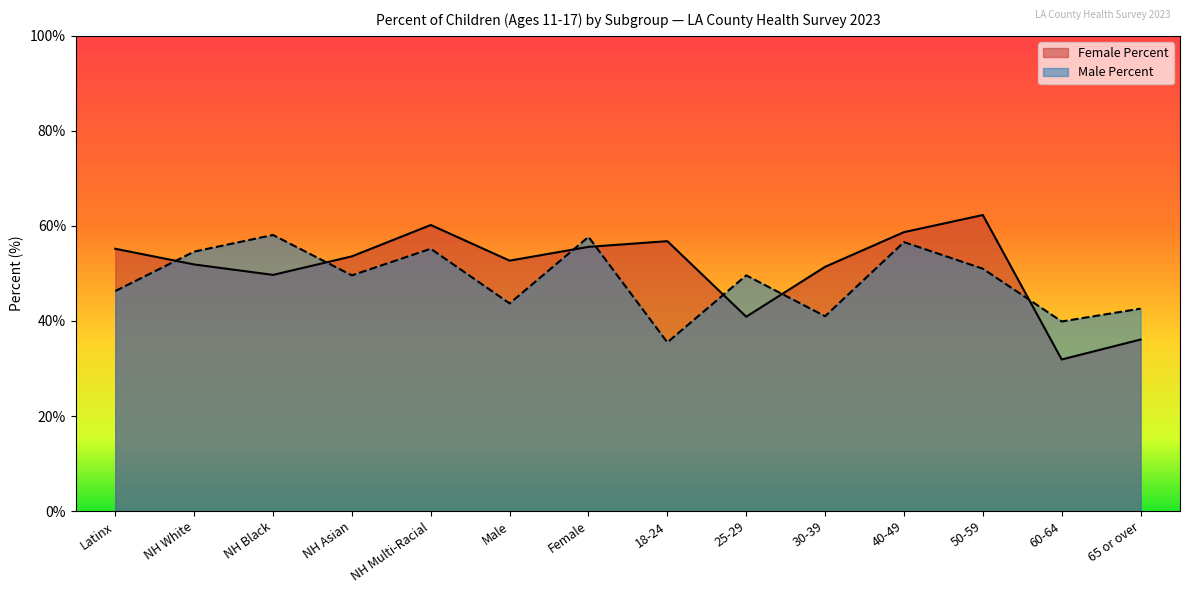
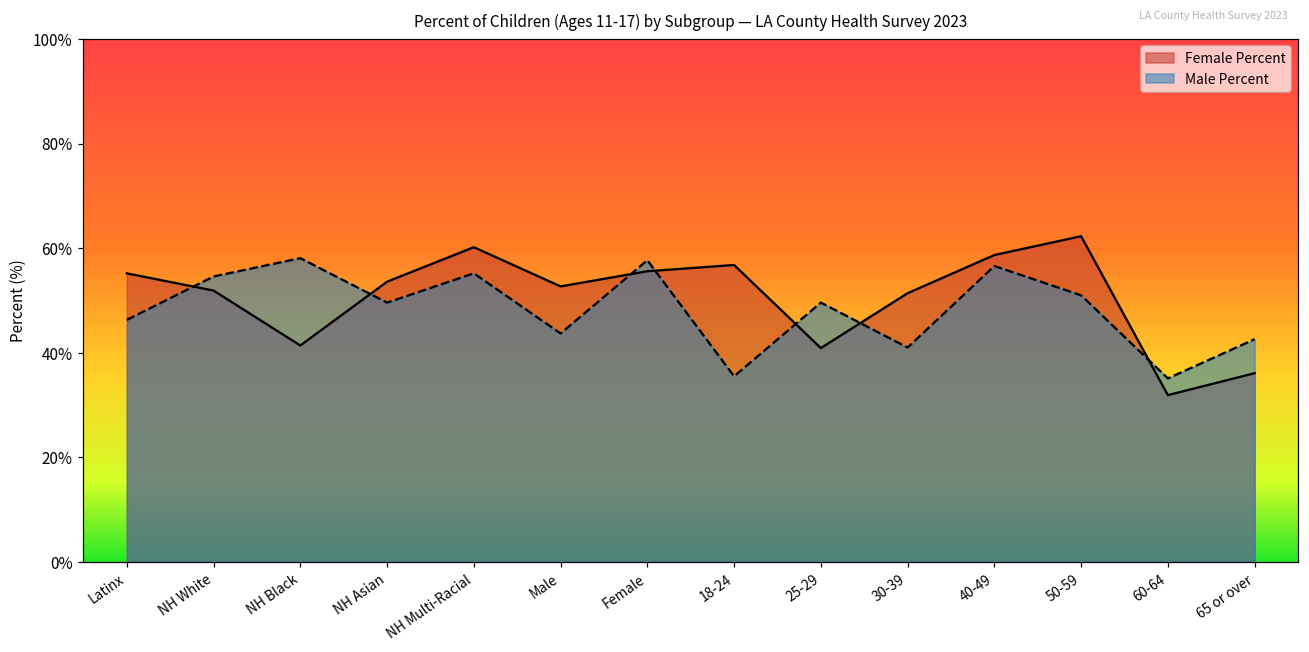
Female Percent, NH Black: 50% -> 41%
Male Percent, 60-64: 40% -> 35%
